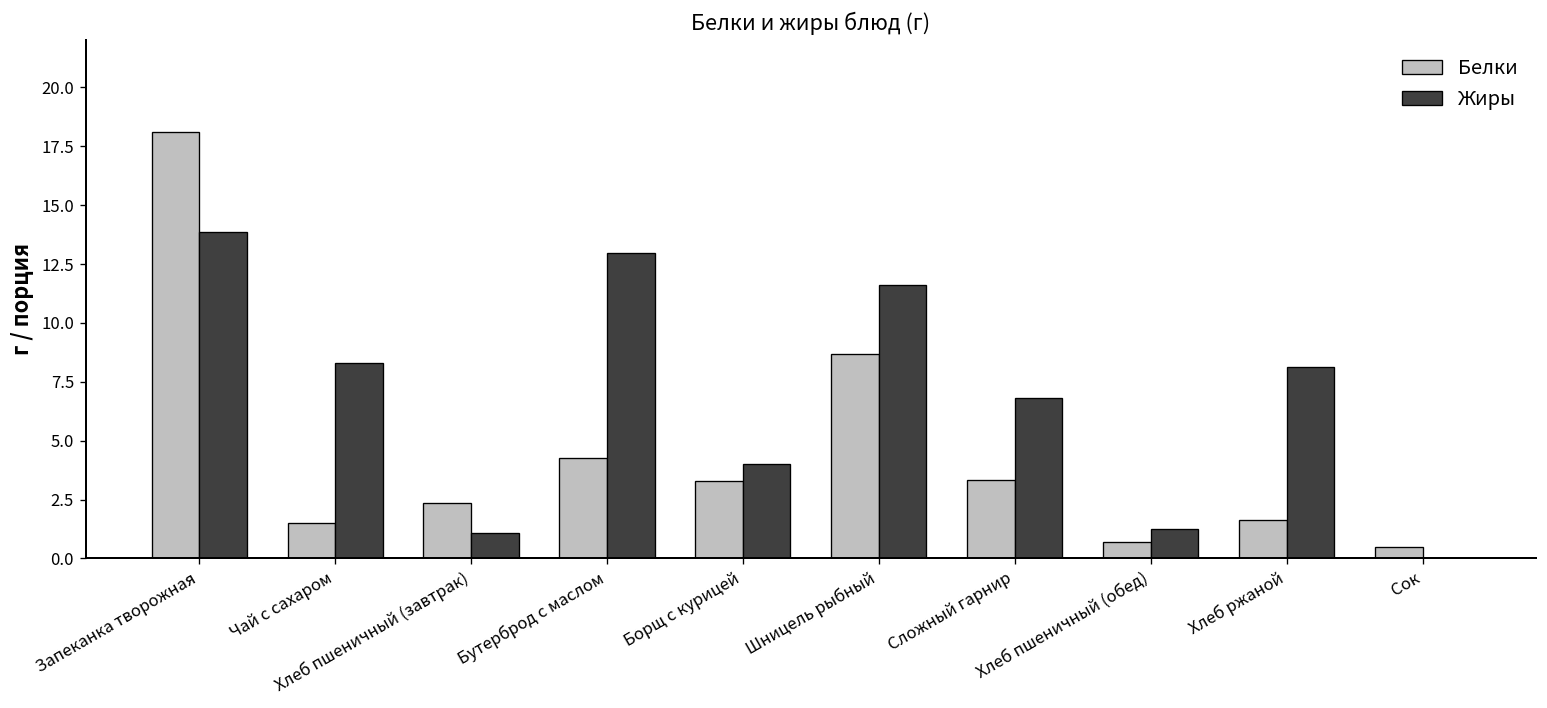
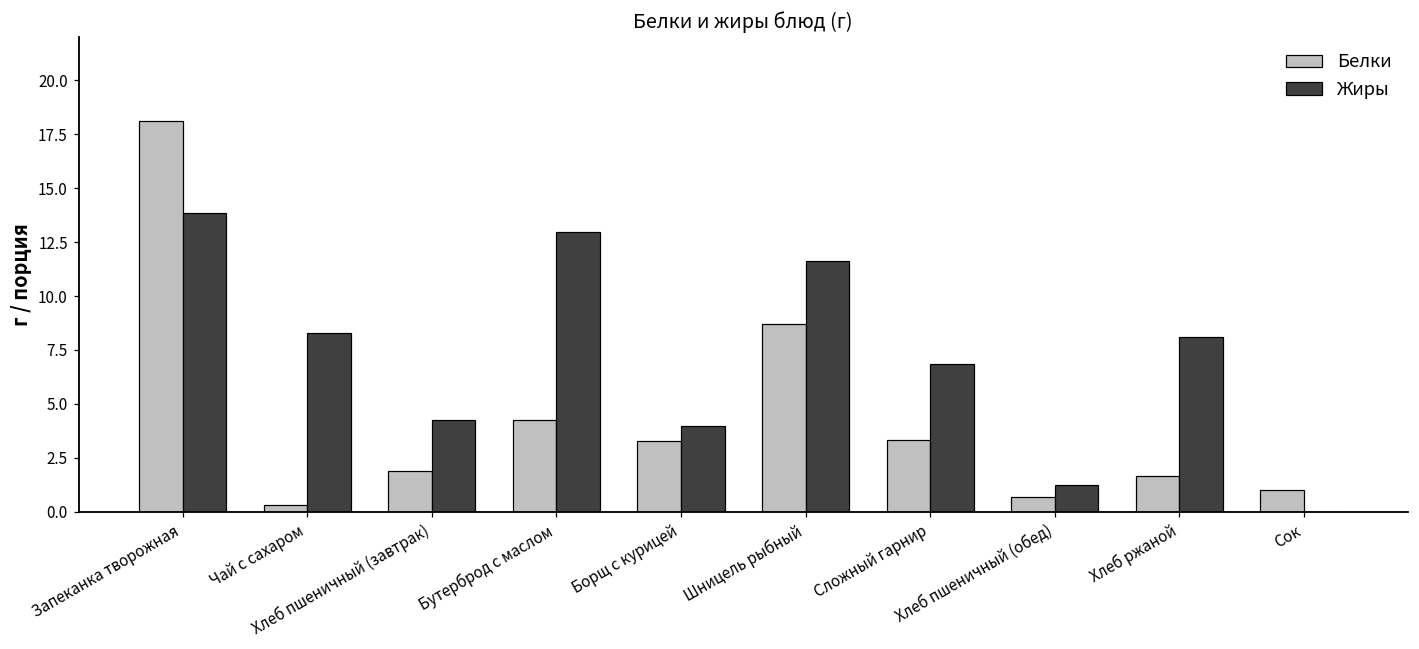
Белки, Чай с сахаром: 1.5 -> 0.3
Белки, Хлеб пшеничный (завтрак): 2.4 -> 1.9
Жиры, Хлеб пшеничный (завтрак): 1.1 -> 4.3
Белки, Сок: 0.5 -> 1.0
